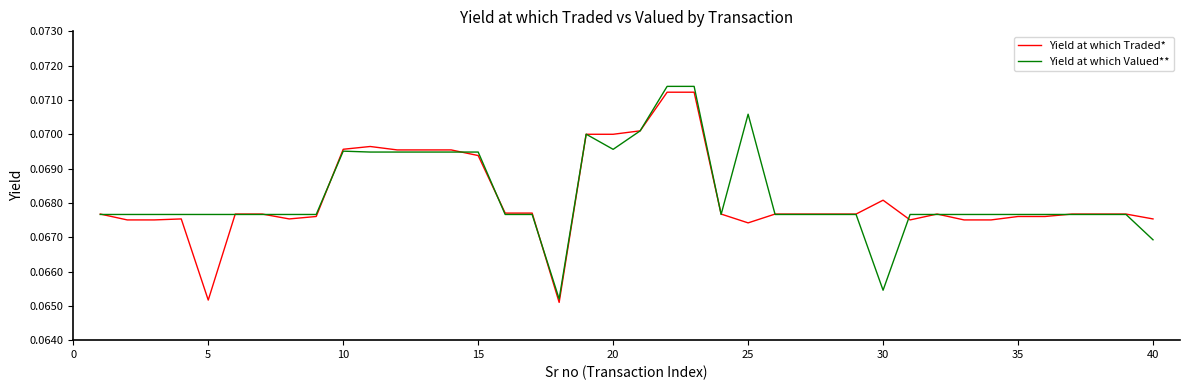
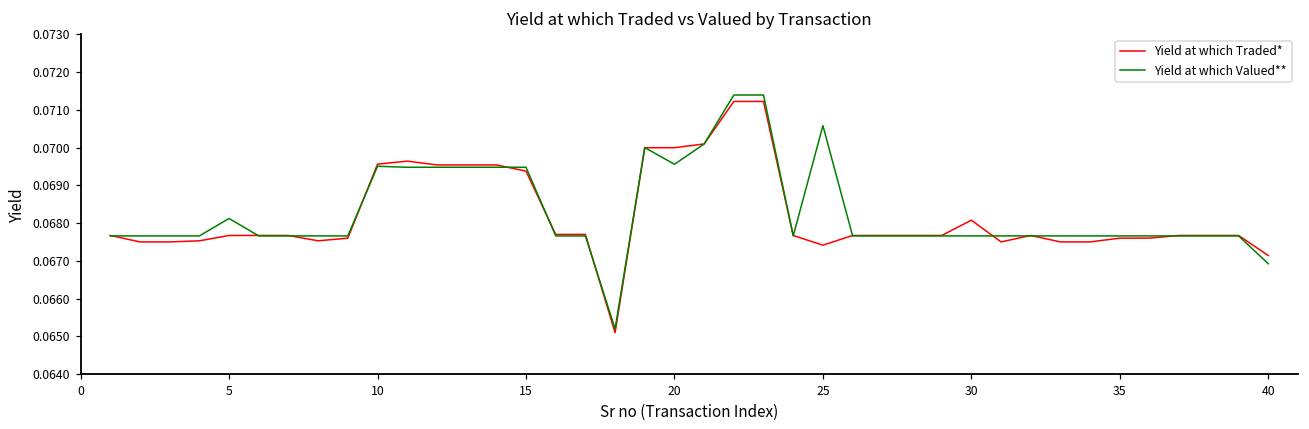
Yield at which Traded*, 5: 0.0652 -> 0.0677
Yield at which Valued**, 5: 0.0677 -> 0.0681
Yield at which Valued**, 30: 0.0655 -> 0.0677
Yield at which Traded*, 40: 0.0675 -> 0.0671
